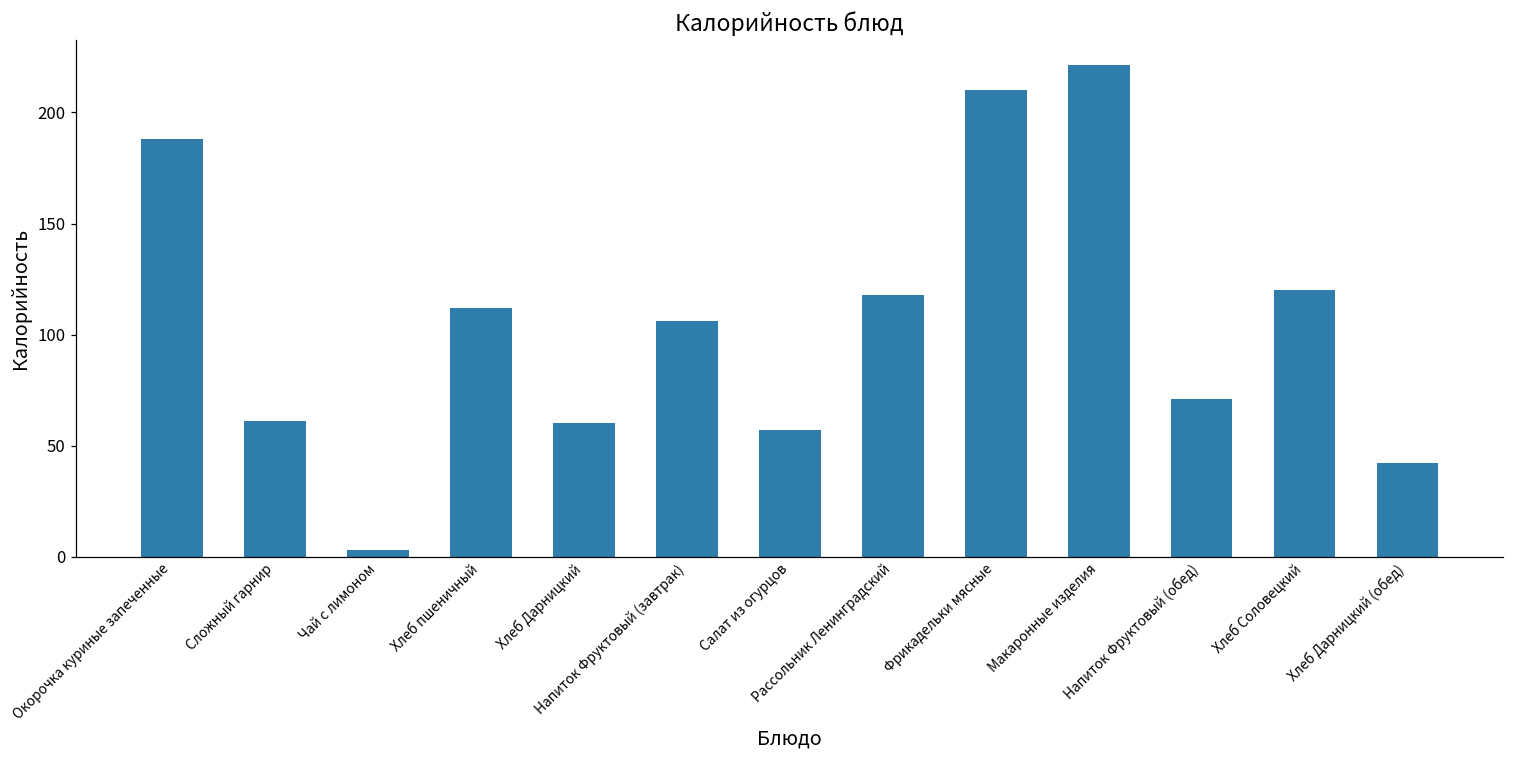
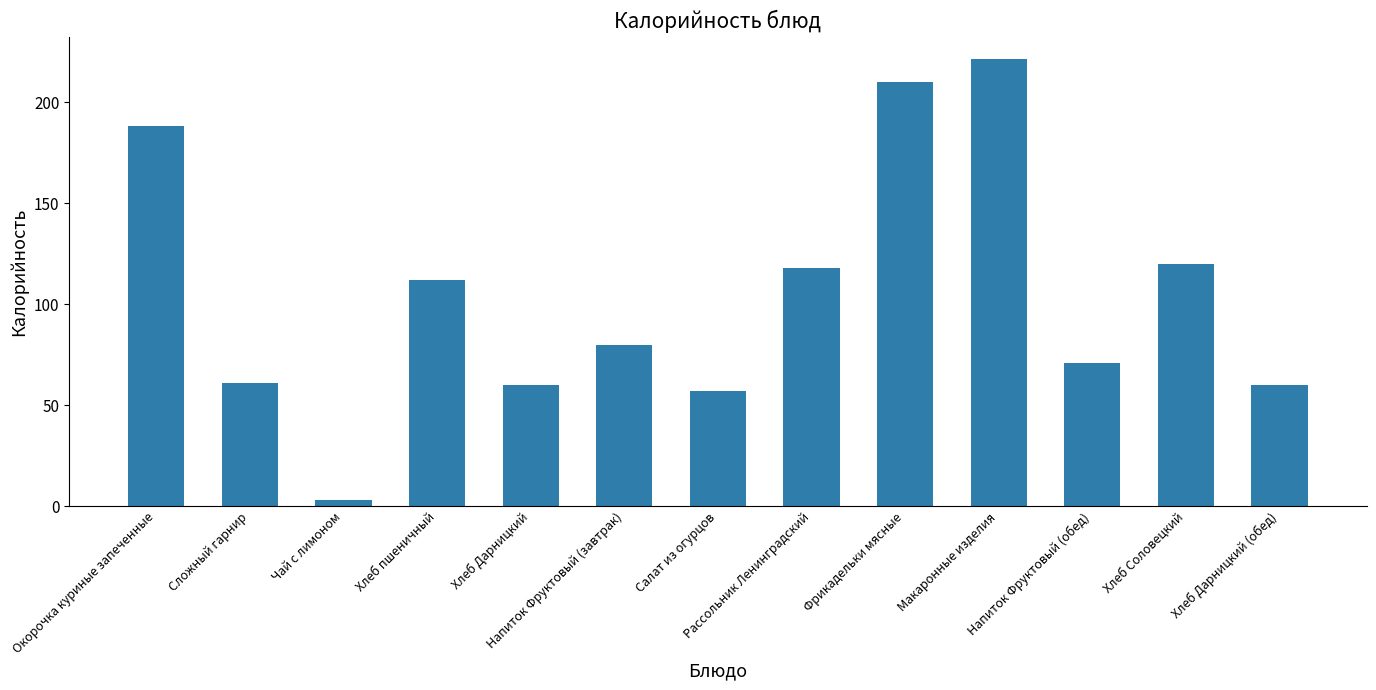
Напиток Фруктовый (завтрак): 106 -> 80
Хлеб Дарницкий (обед): 42 -> 60
